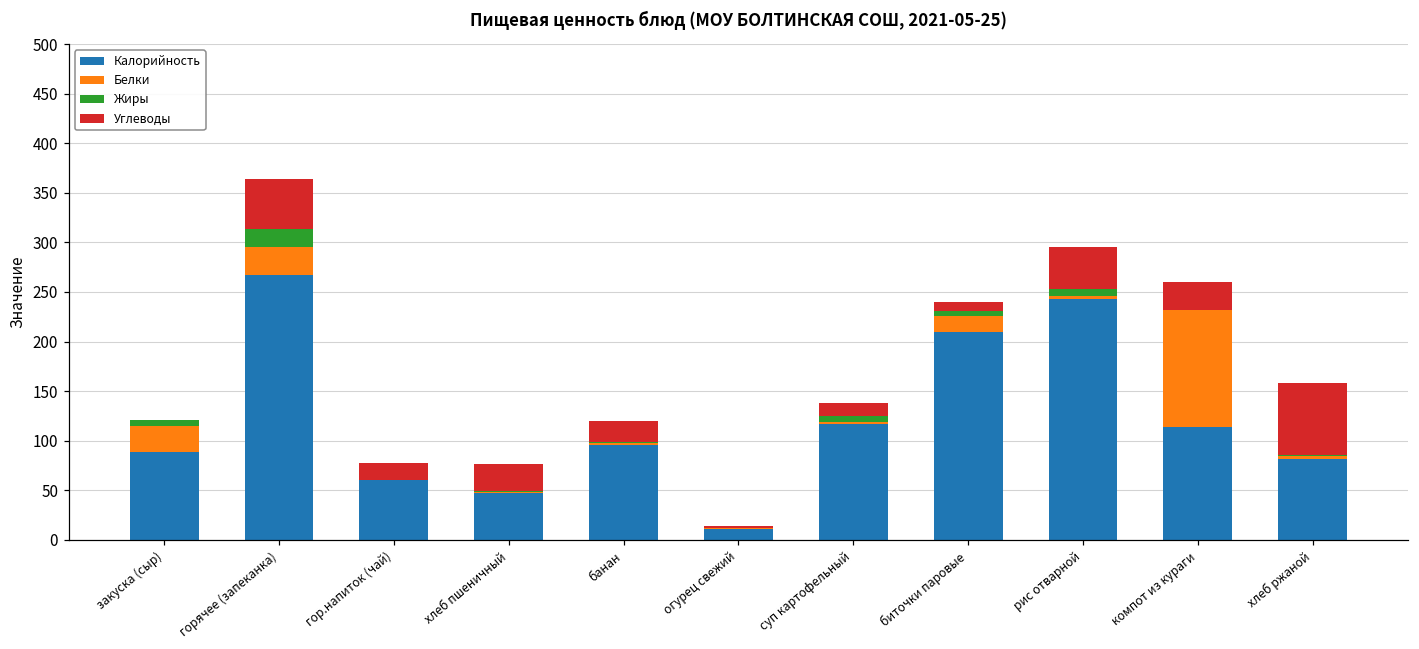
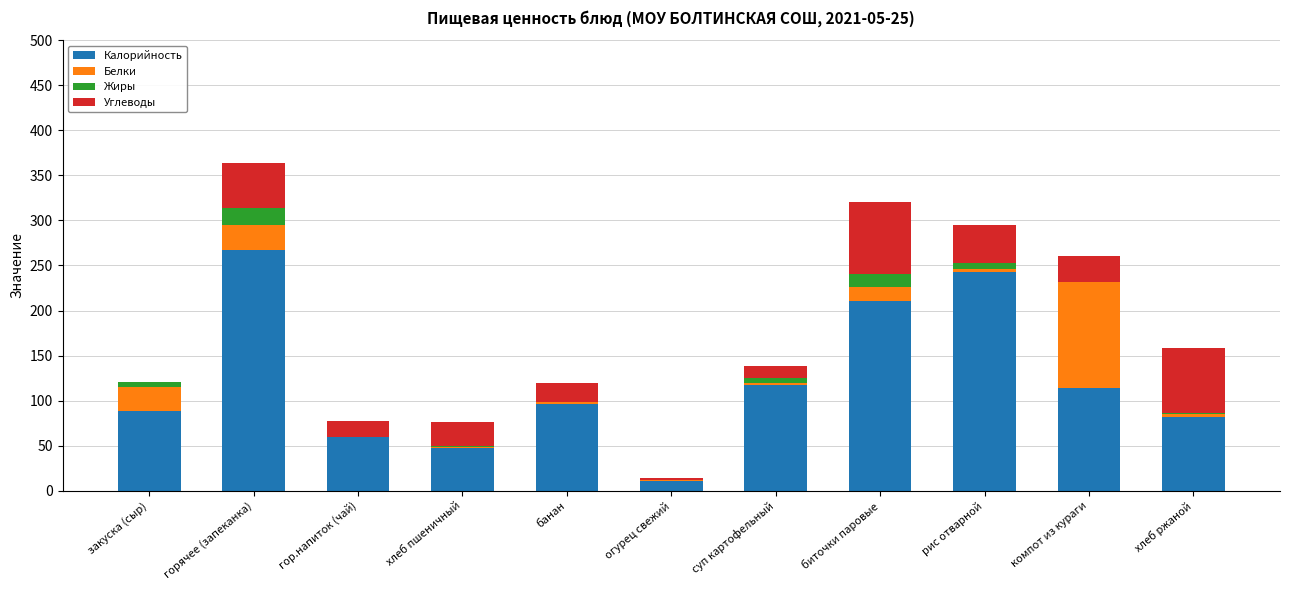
Жиры, биточки паровые: 5 -> 14
Углеводы, биточки паровые: 10 -> 80
